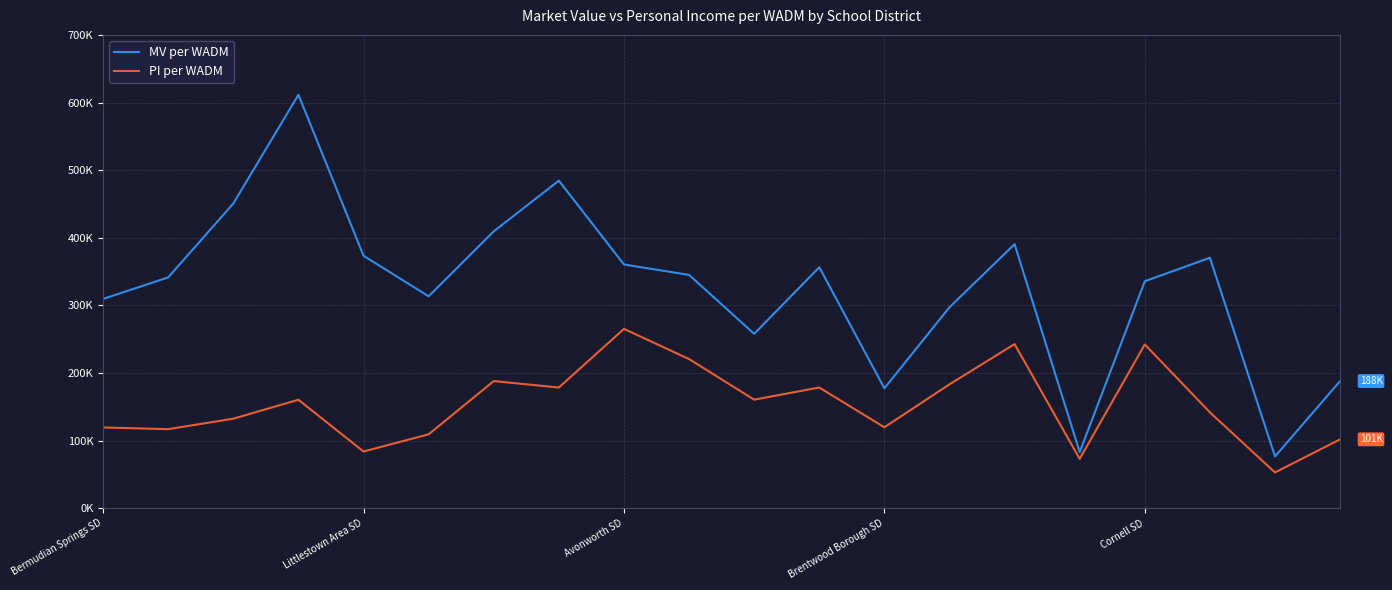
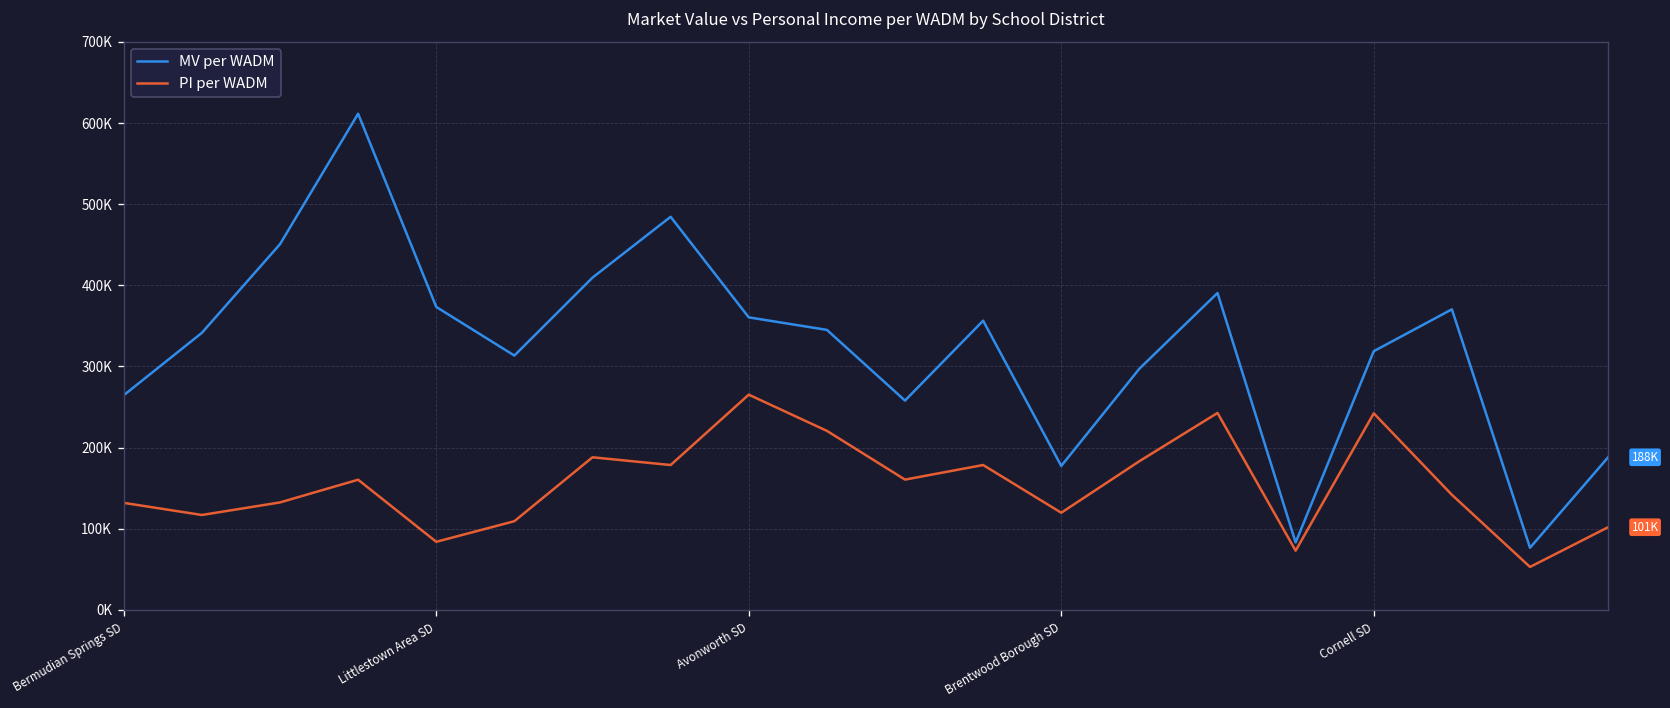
MV per WADM, Bermudian Springs SD: 310000 -> 260000
PI per WADM, Bermudian Springs SD: 120000 -> 130000
MV per WADM, Cornell SD: 340000 -> 320000
